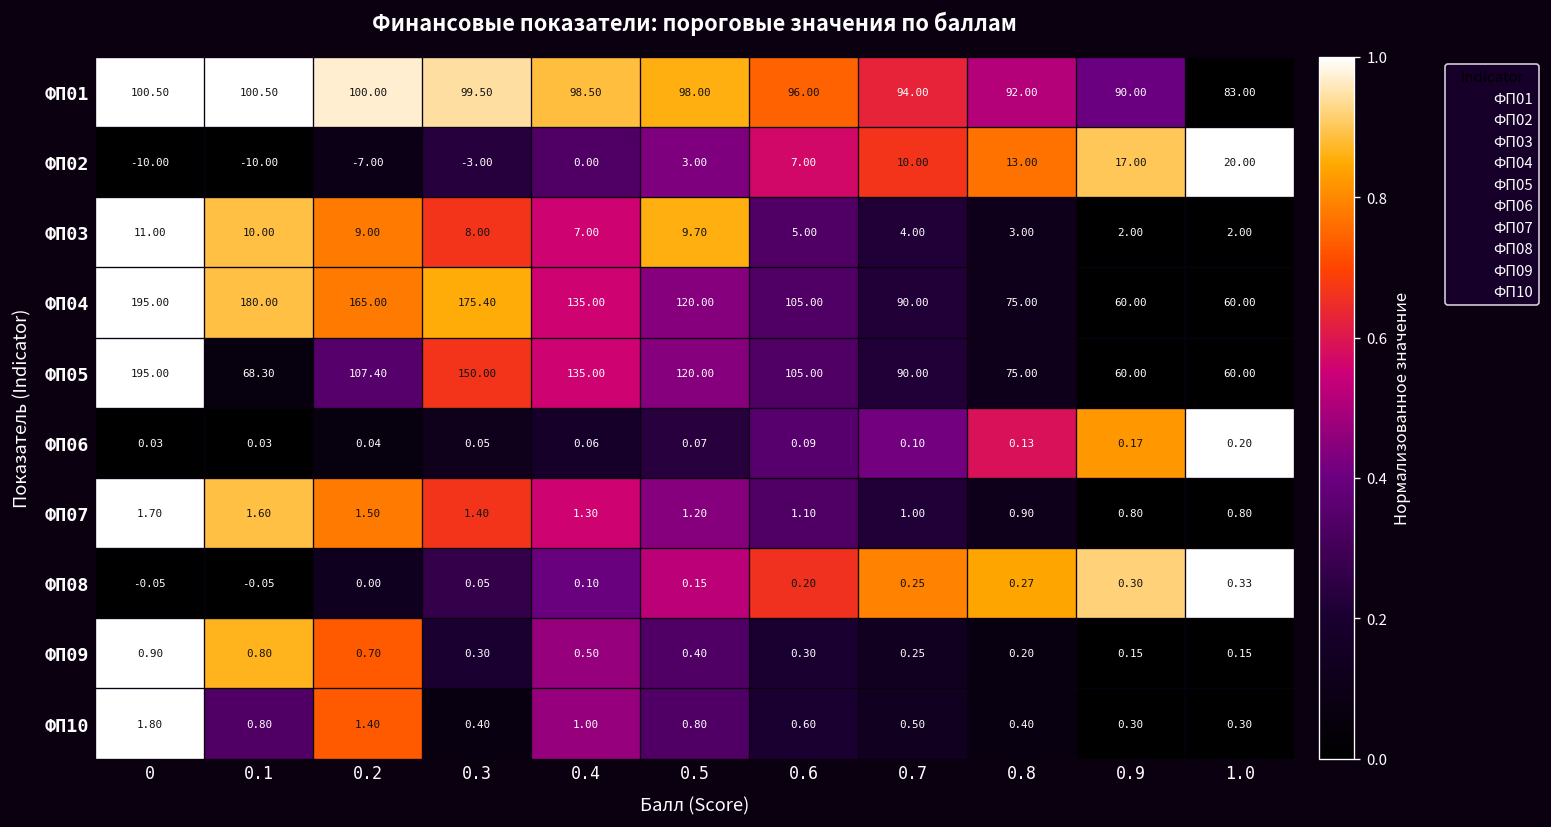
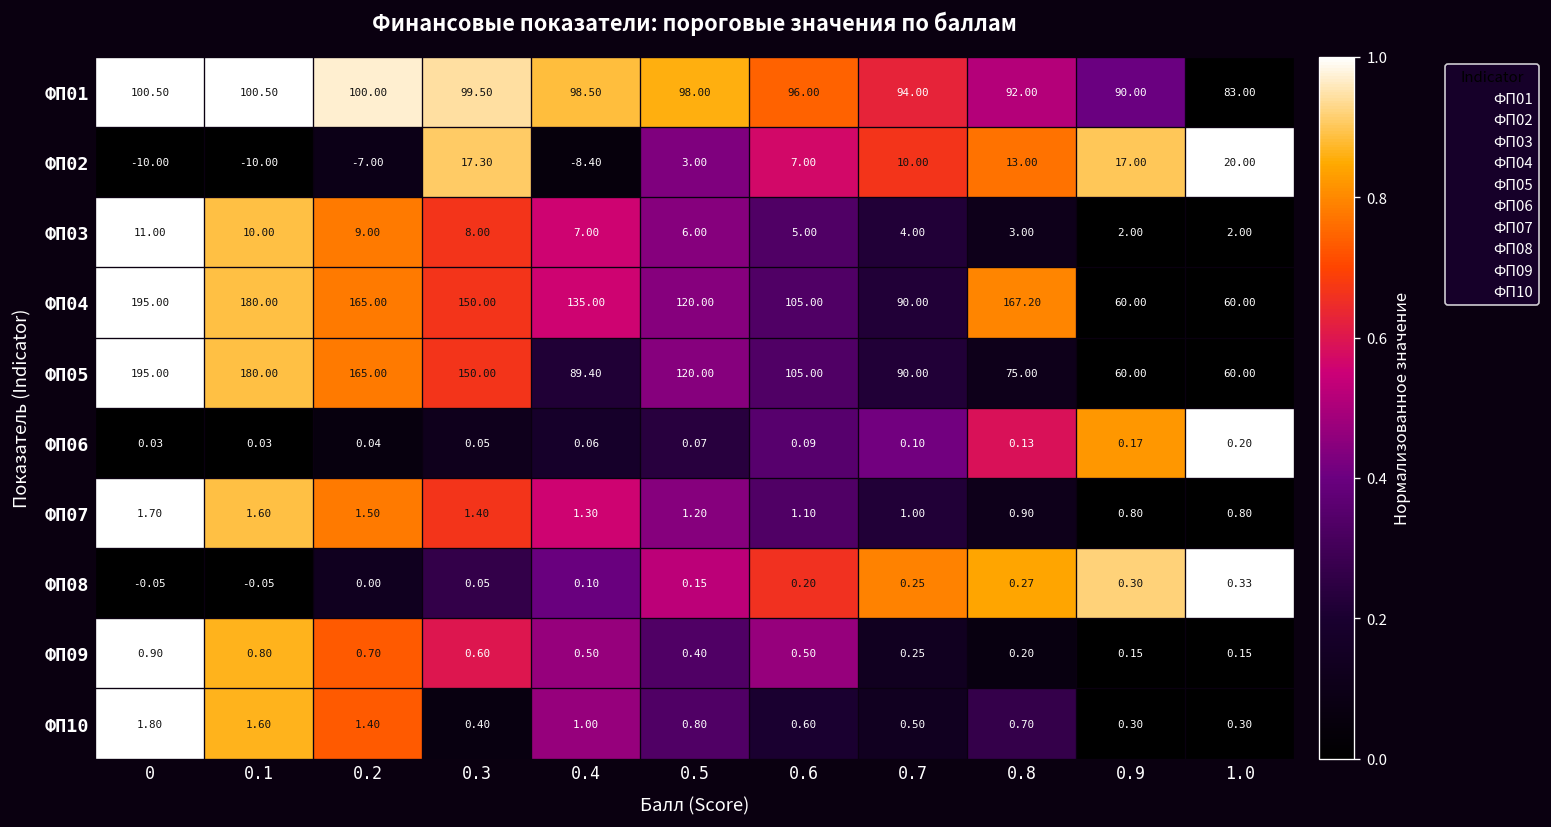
ФП02, 0.3: -3.00 -> 17.30
ФП02, 0.4: 0.00 -> -8.40
ФП03, 0.5: 9.70 -> 6.00
ФП04, 0.3: 175.40 -> 150.00
ФП04, 0.8: 75.00 -> 167.20
ФП05, 0.1: 68.30 -> 180.00
ФП05, 0.2: 107.40 -> 165.00
ФП05, 0.4: 135.00 -> 89.40
ФП09, 0.3: 0.30 -> 0.60
ФП09, 0.6: 0.30 -> 0.50
ФП10, 0.1: 0.80 -> 1.60
ФП10, 0.8: 0.40 -> 0.70
